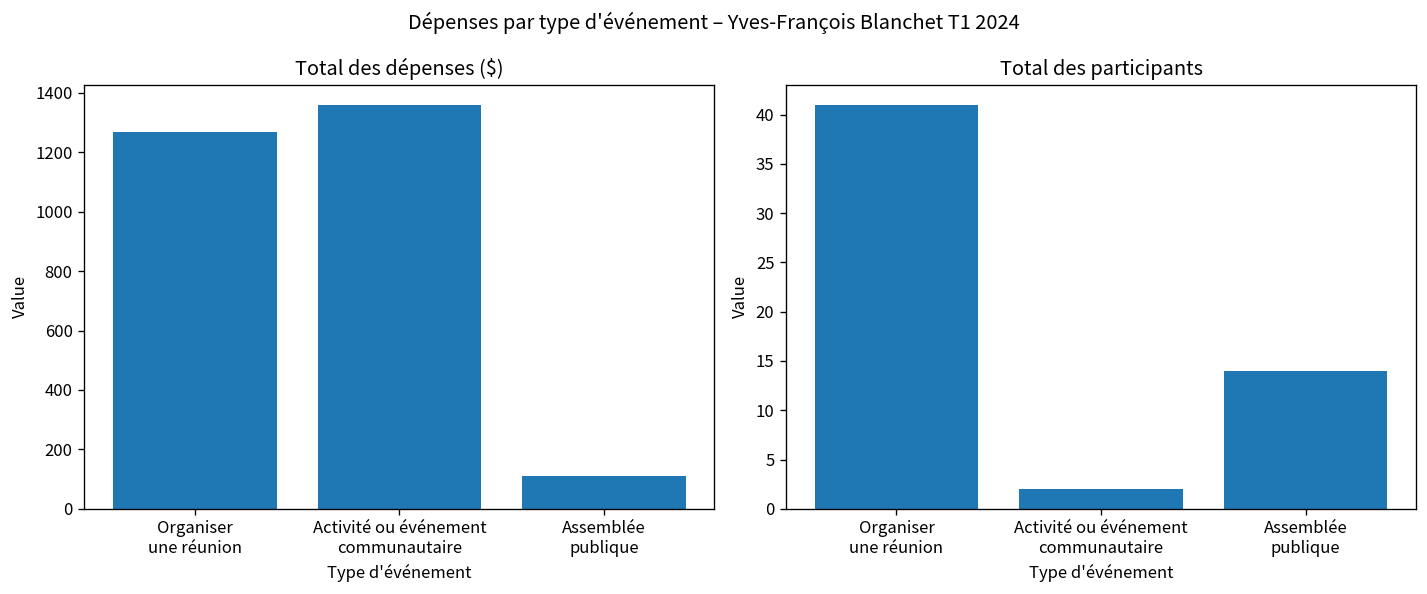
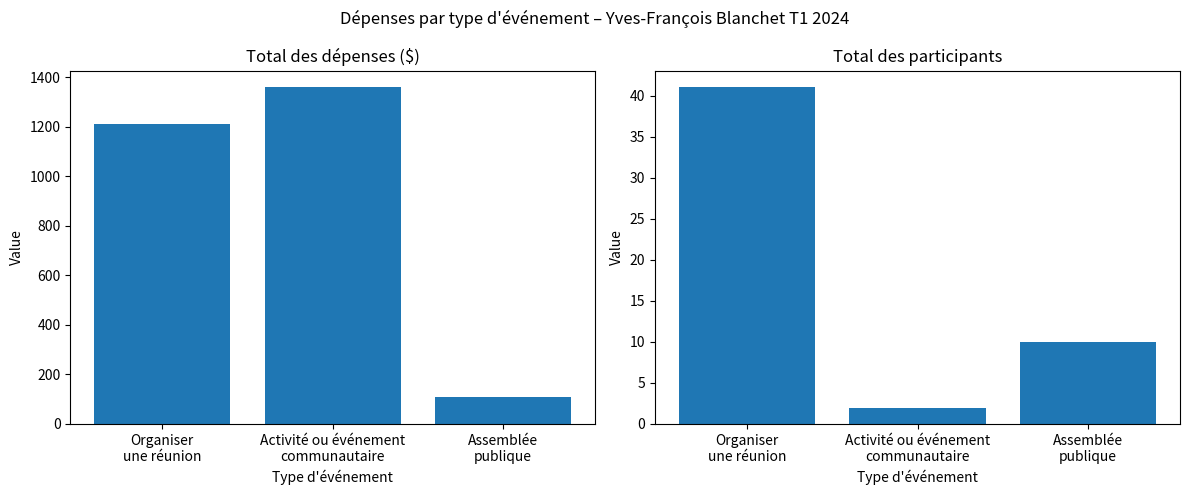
Total des dépenses ($), Organiser une réunion: 1270 -> 1210
Total des participants, Assemblée publique: 14 -> 10
